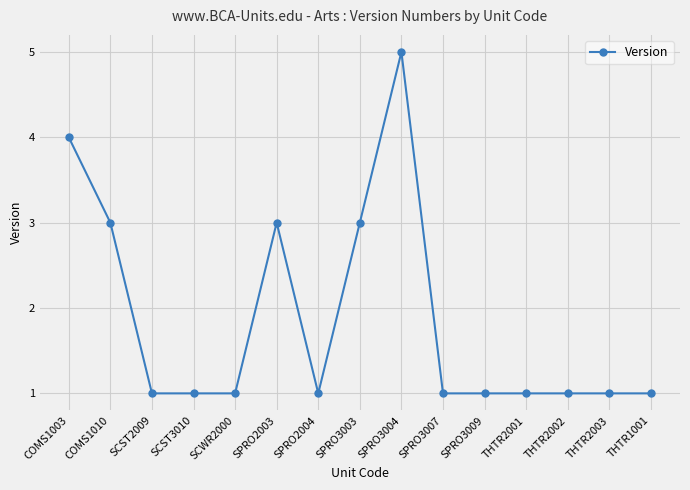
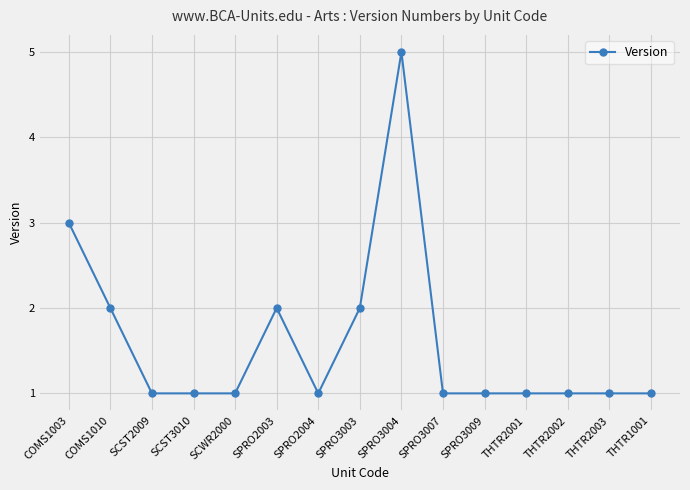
COMS1003: 4 -> 3
COMS1010: 3 -> 2
SPRO2003: 3 -> 2
SPRO3003: 3 -> 2
